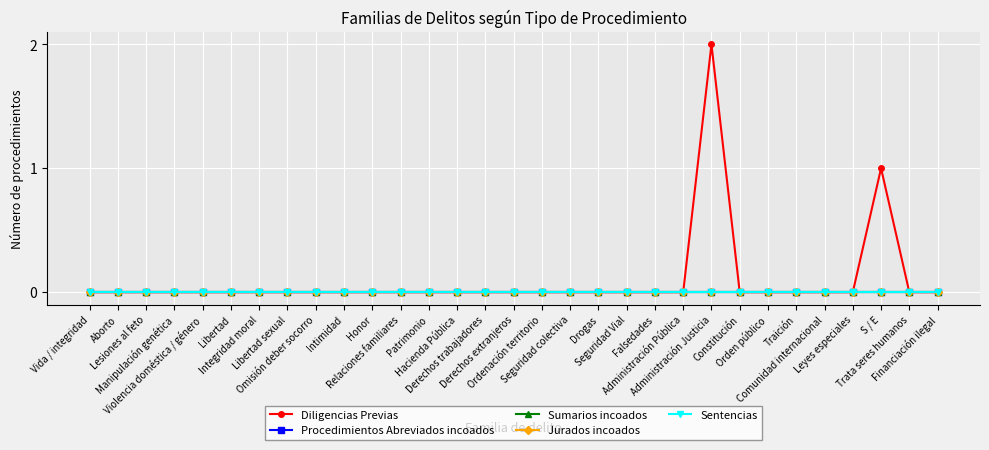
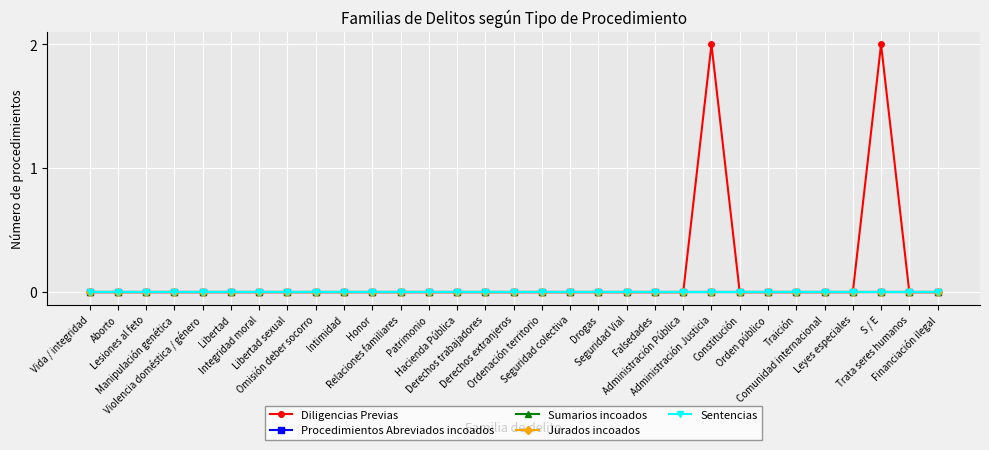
Diligencias Previas, S / E: 1 -> 2
